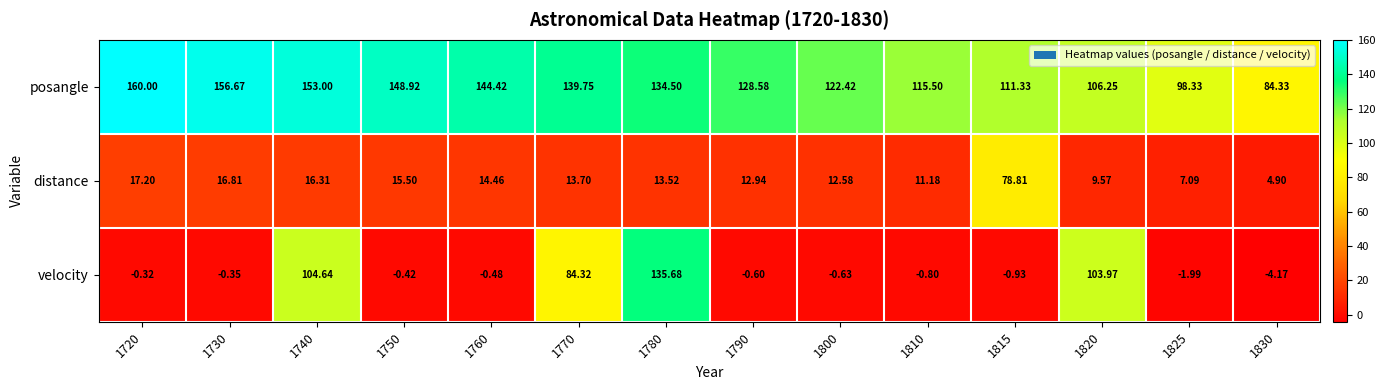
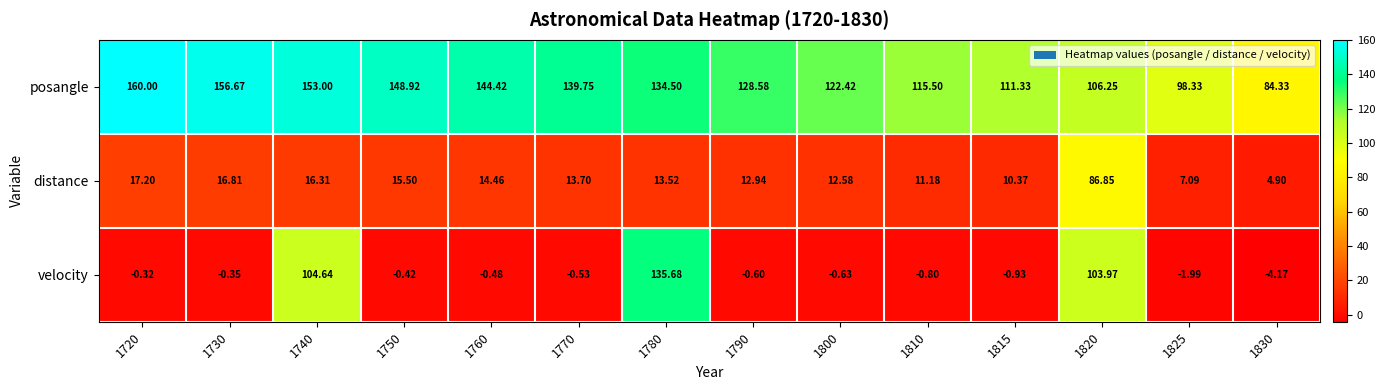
distance, 1815: 78.81 -> 10.37
distance, 1820: 9.57 -> 86.85
velocity, 1770: 84.32 -> -0.53
